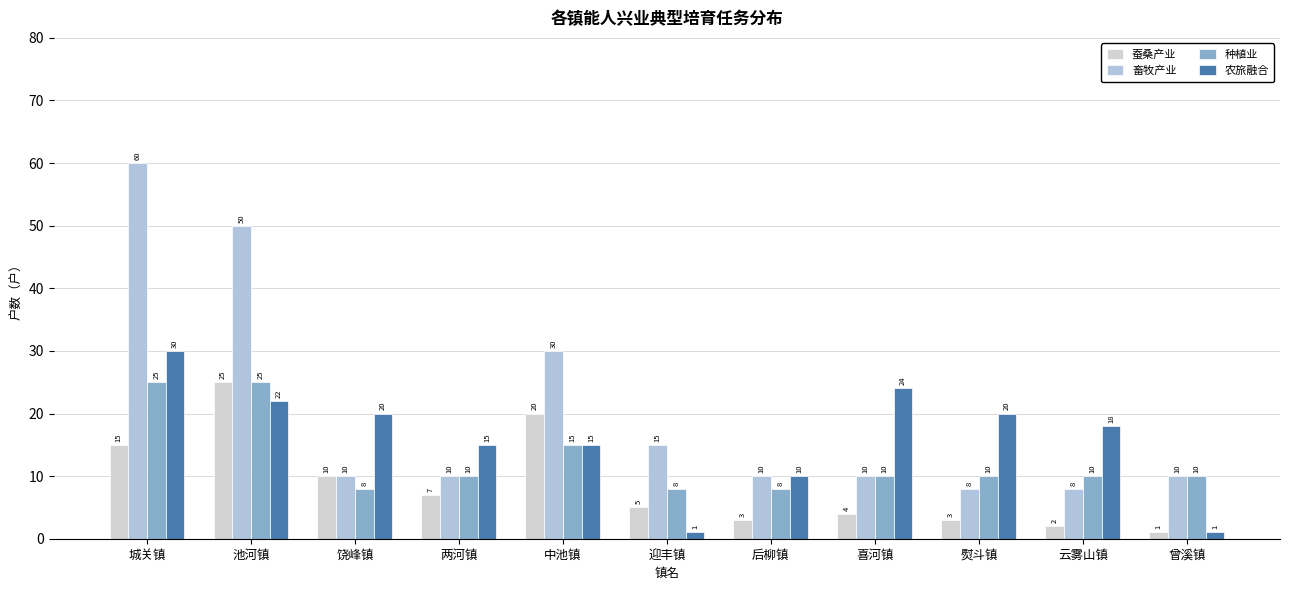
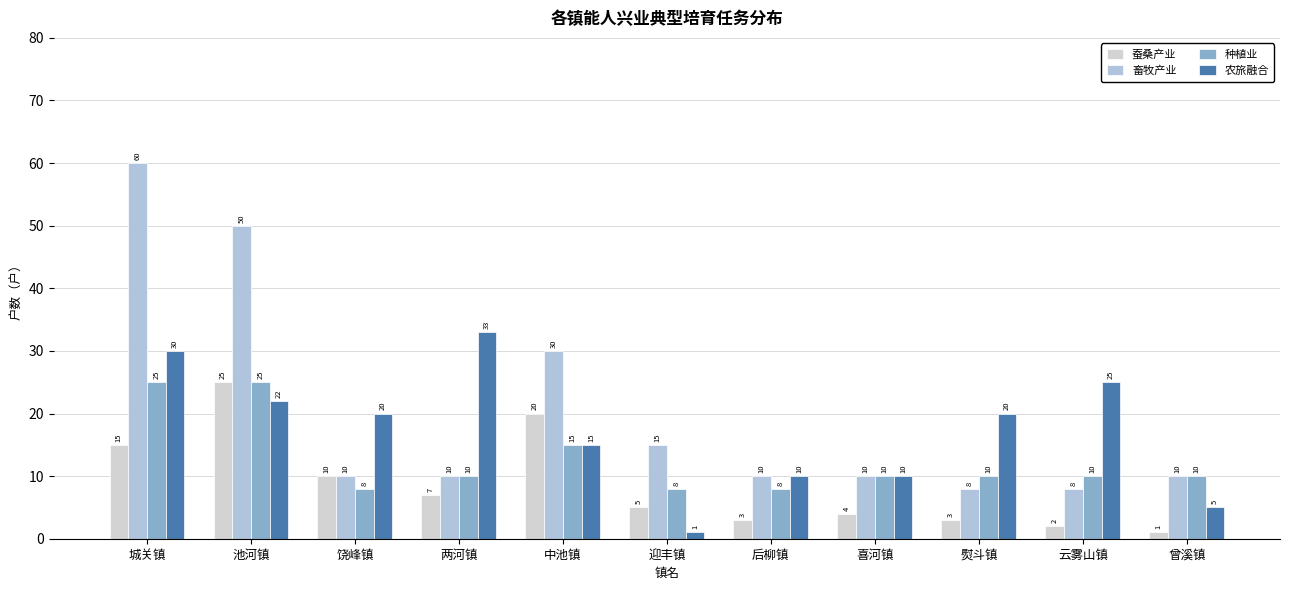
农旅融合, 两河镇: 15 -> 33
农旅融合, 喜河镇: 24 -> 10
农旅融合, 云雾山镇: 18 -> 25
农旅融合, 曾溪镇: 1 -> 5
